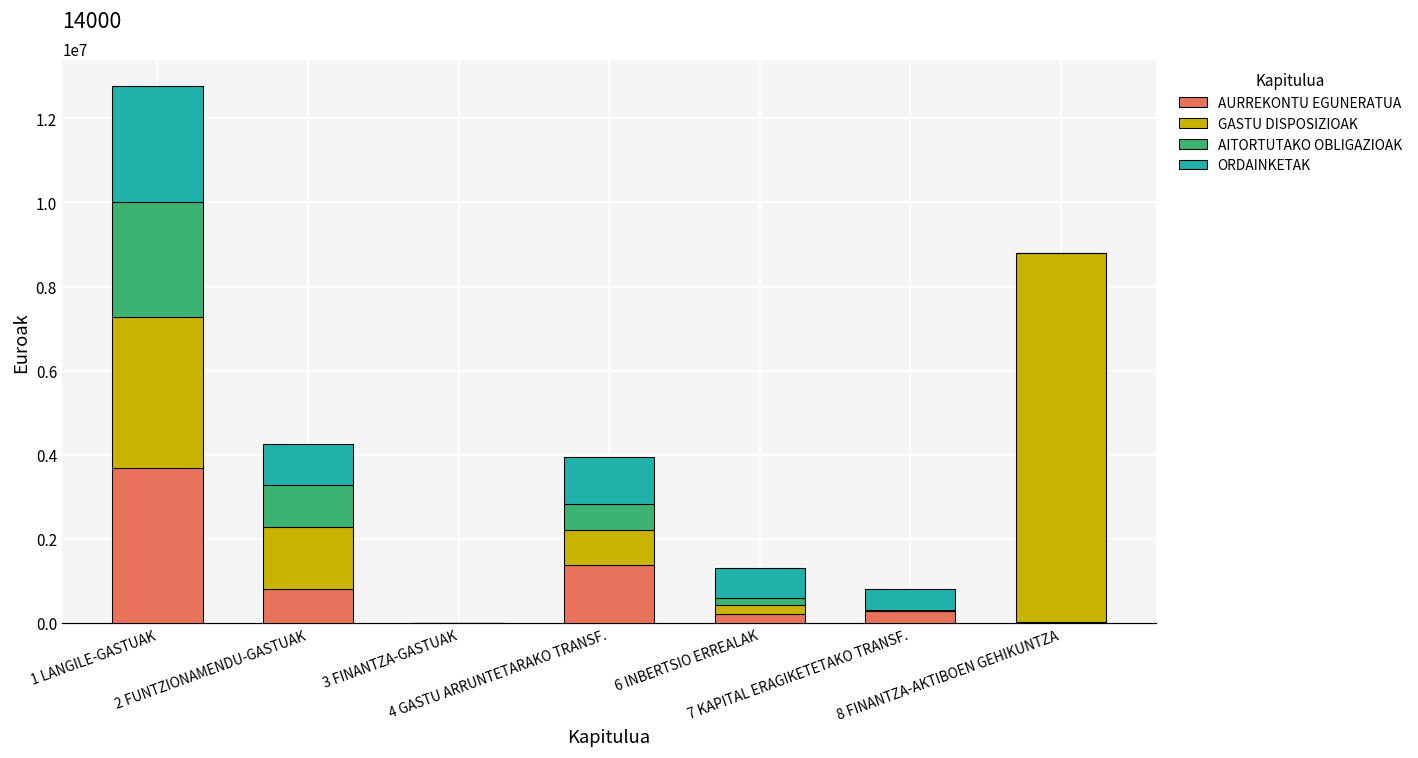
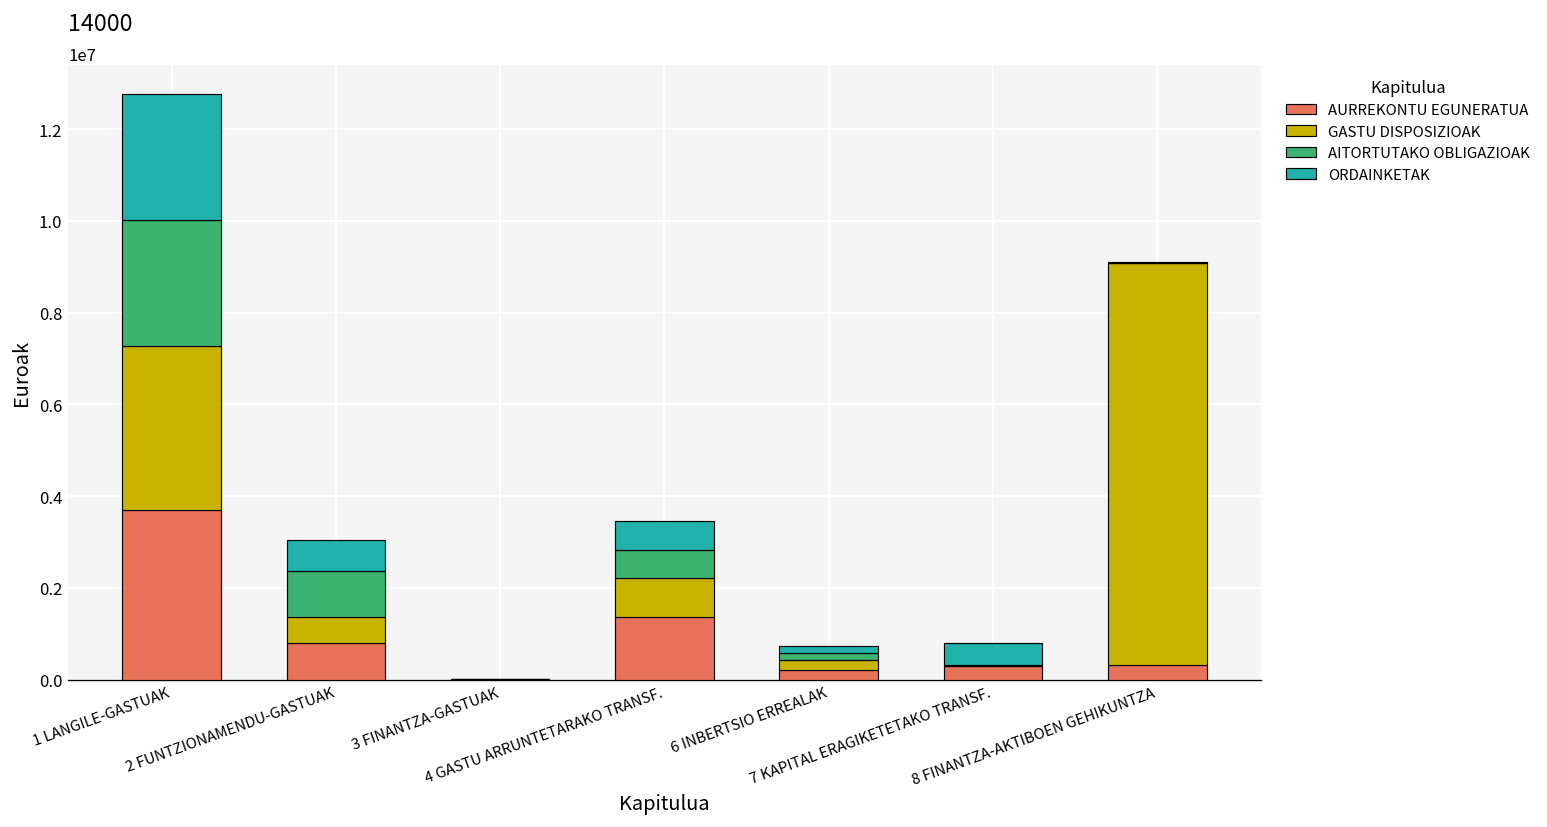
GASTU DISPOSIZIOAK, 2 FUNTZIONAMENDU-GASTUAK: 1500000 -> 600000
ORDAINKETAK, 2 FUNTZIONAMENDU-GASTUAK: 1000000 -> 700000
ORDAINKETAK, 4 GASTU ARRUNTETARAKO TRANSF.: 1100000 -> 600000
ORDAINKETAK, 6 INBERTSIO ERREALAK: 700000 -> 200000
AURREKONTU EGUNERATUA, 8 FINANTZA-AKTIBOEN GEHIKUNTZA: 0 -> 300000
